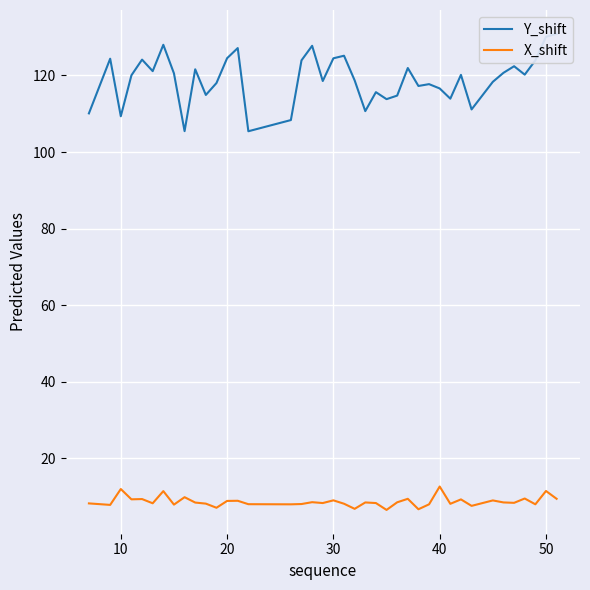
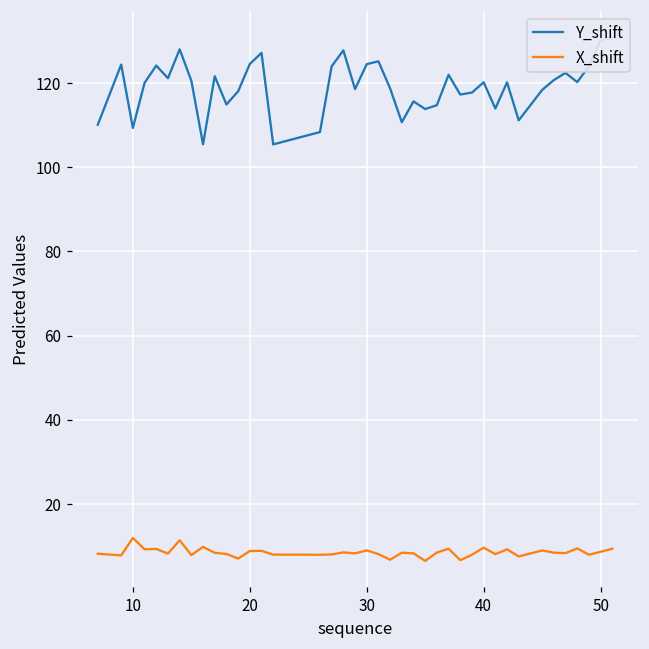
Y_shift, 40: 117 -> 120
X_shift, 40: 13 -> 10
X_shift, 50: 11 -> 9
